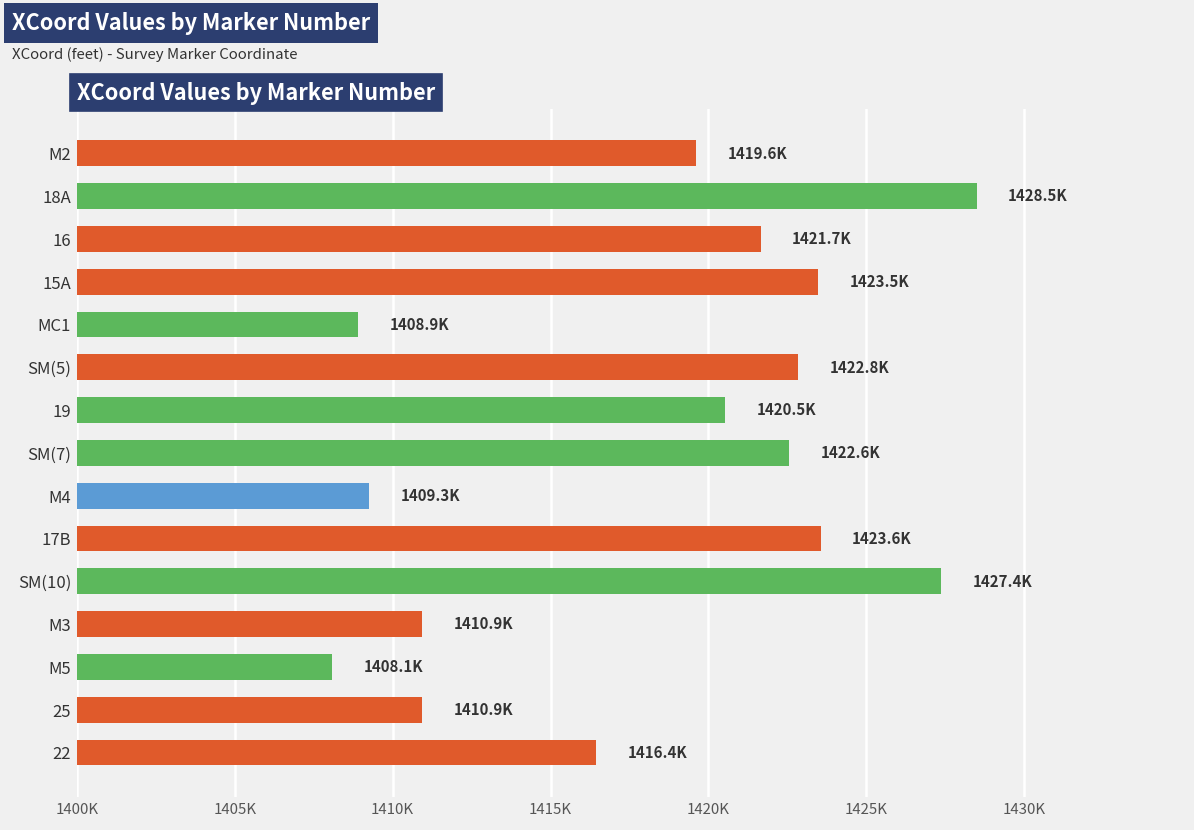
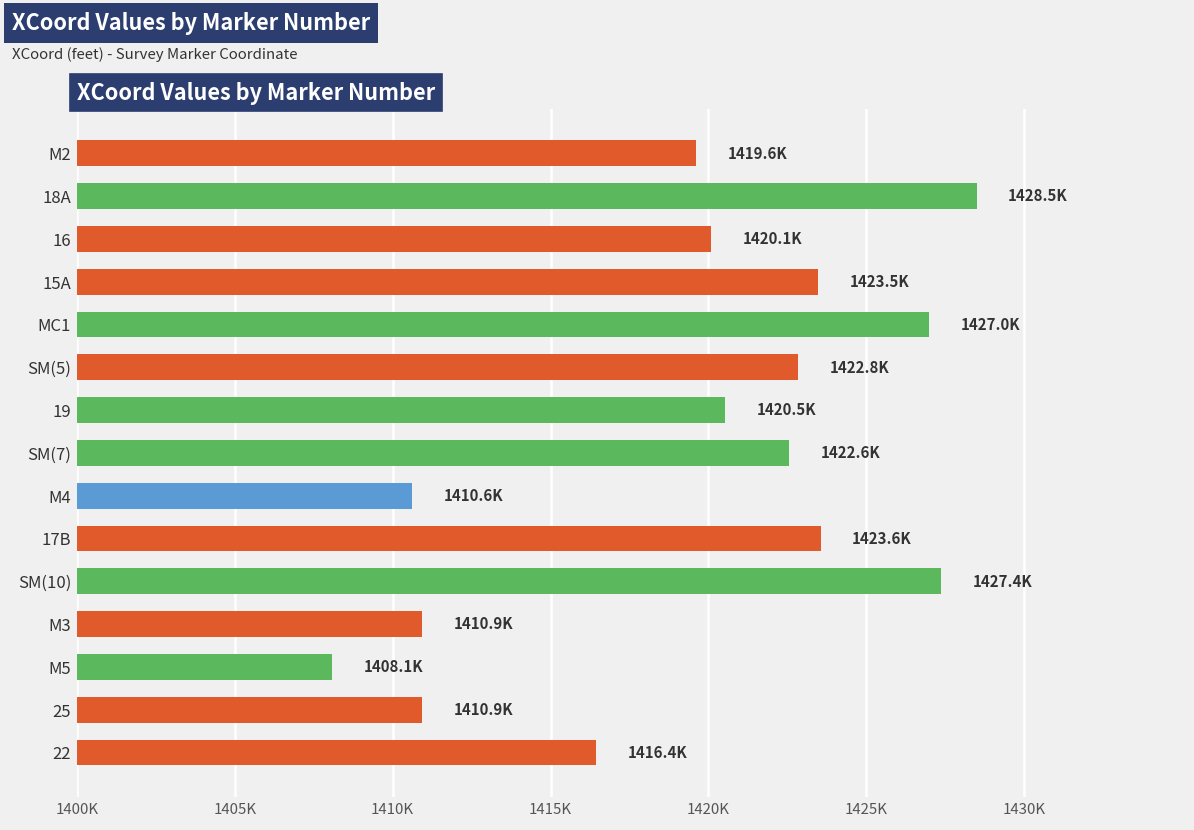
16: 1421.7K -> 1420.1K
MC1: 1408.9K -> 1427.0K
M4: 1409.3K -> 1410.6K
